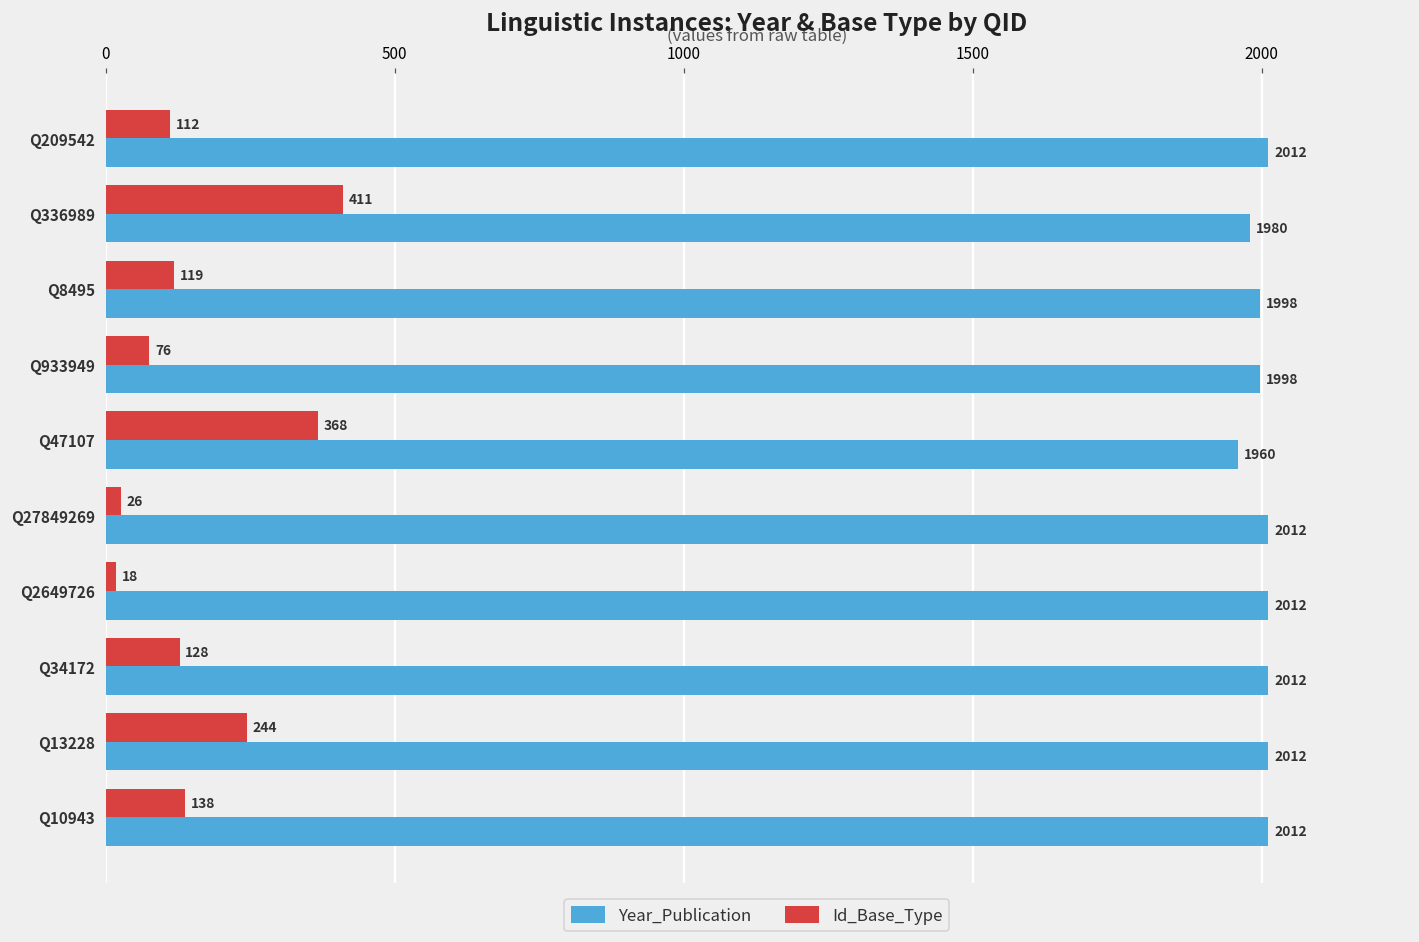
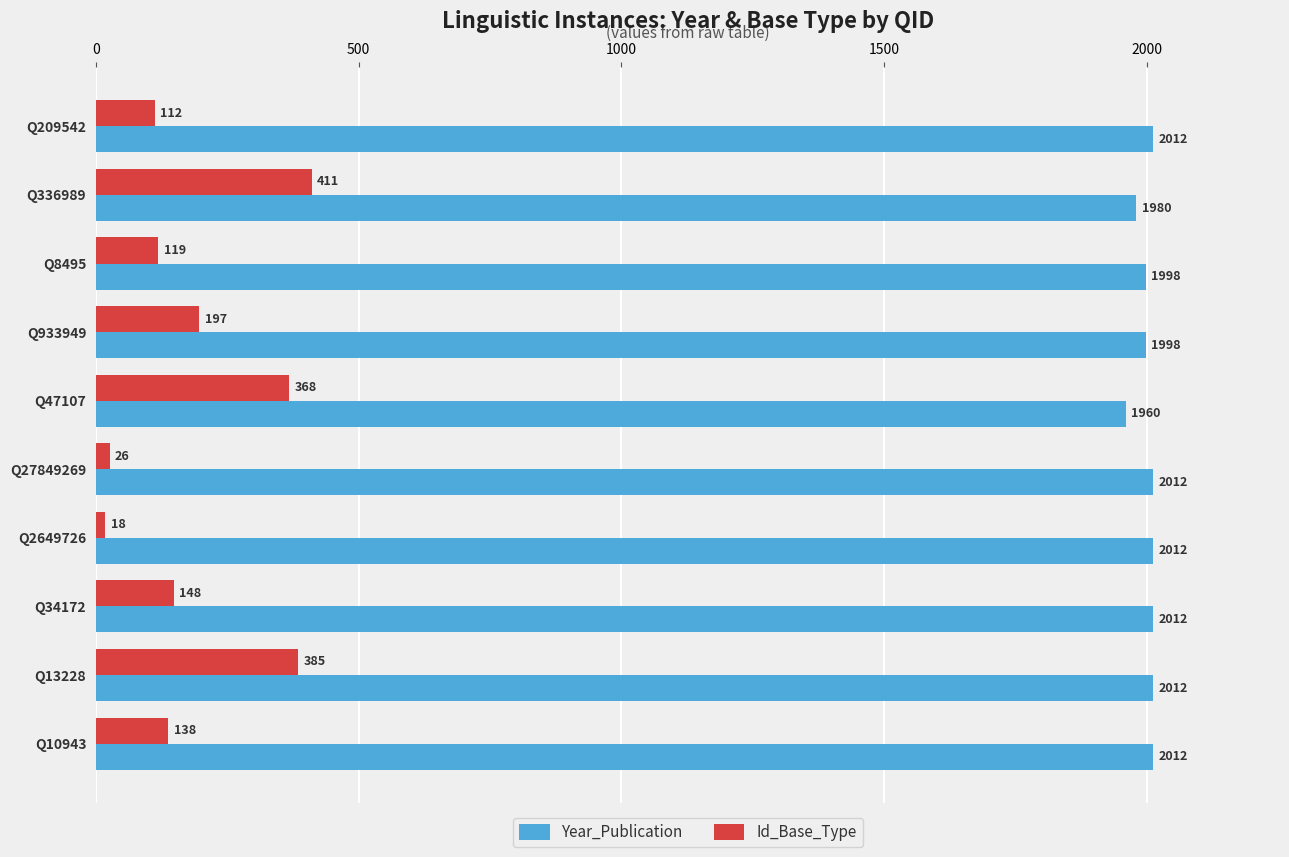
Id_Base_Type, Q933949: 76 -> 197
Id_Base_Type, Q34172: 128 -> 148
Id_Base_Type, Q13228: 244 -> 385
